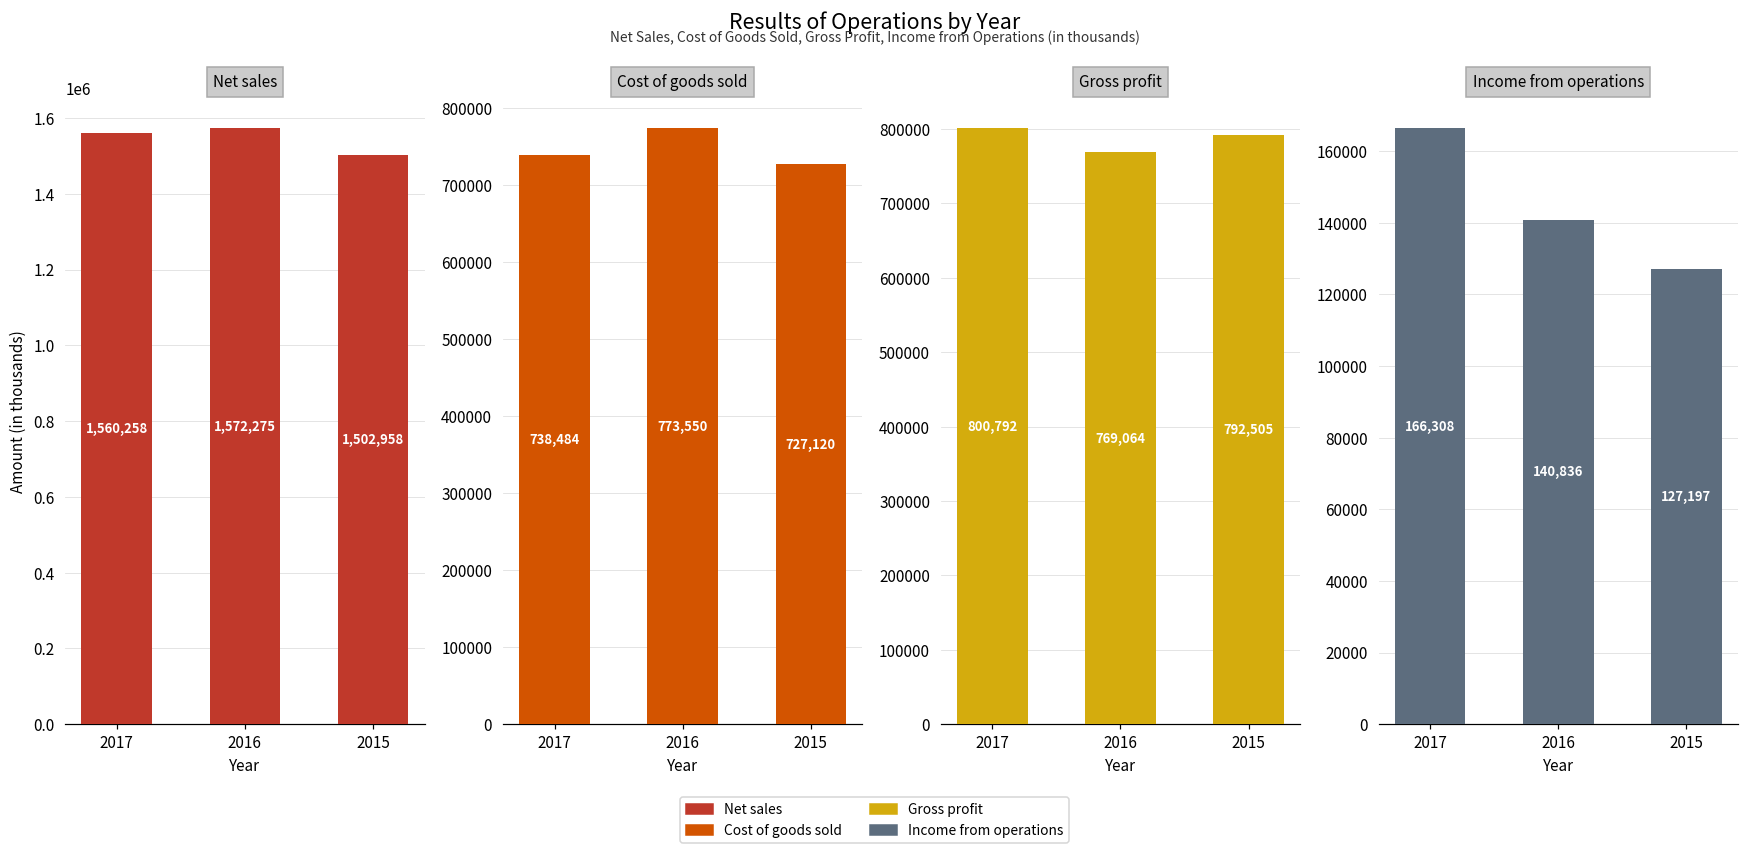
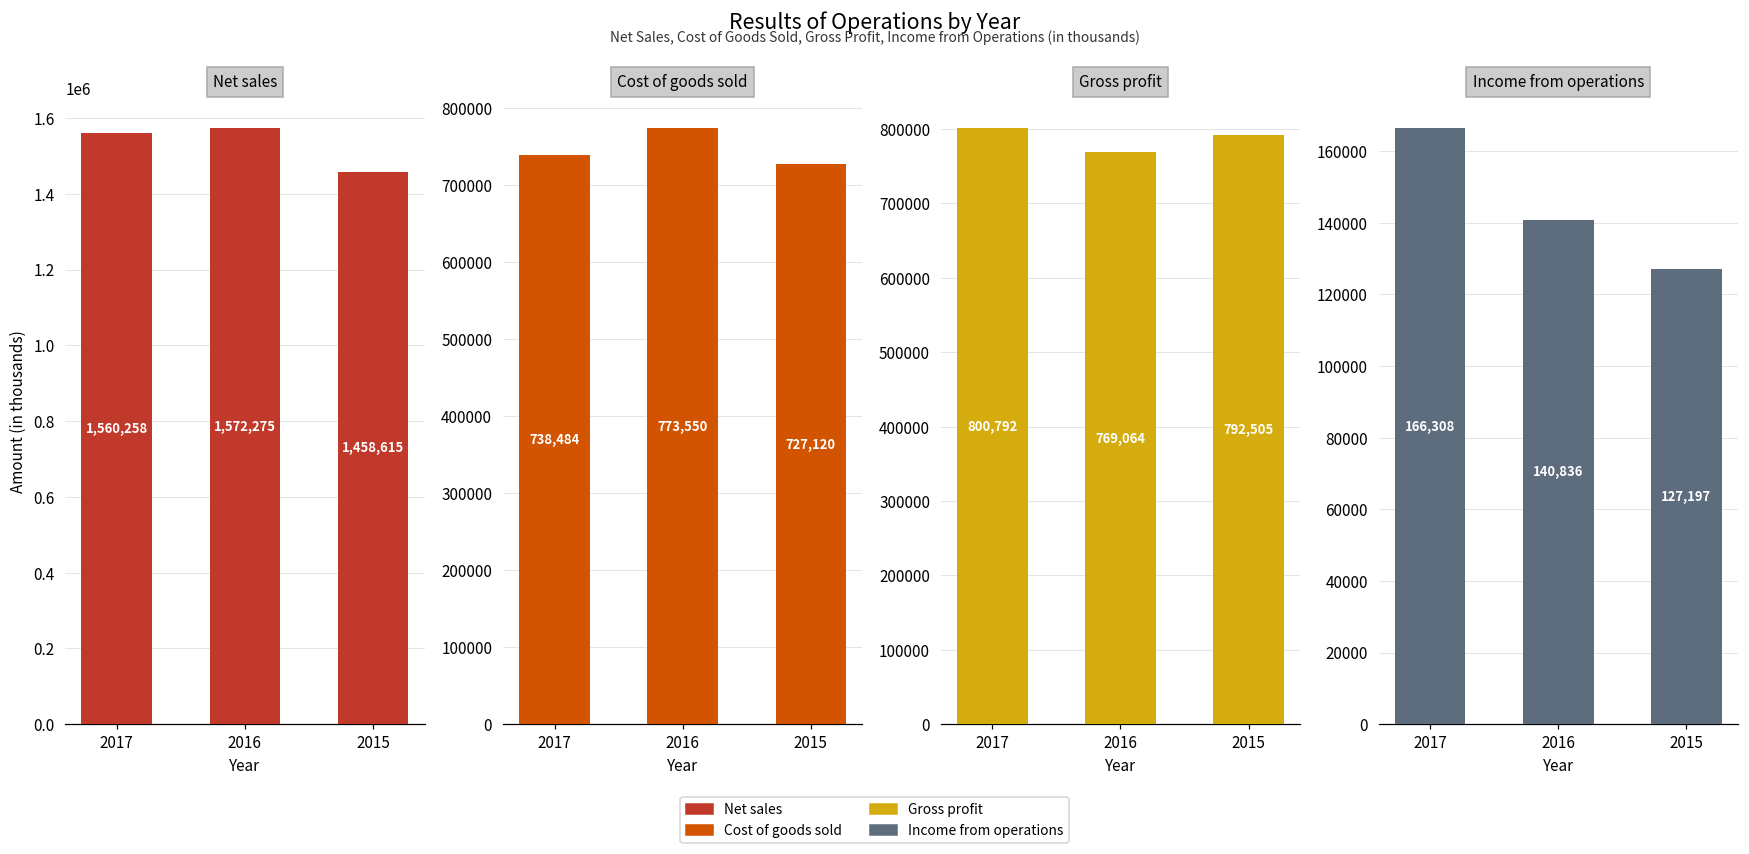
Net sales, 2015: 1,502,958 -> 1,458,615
